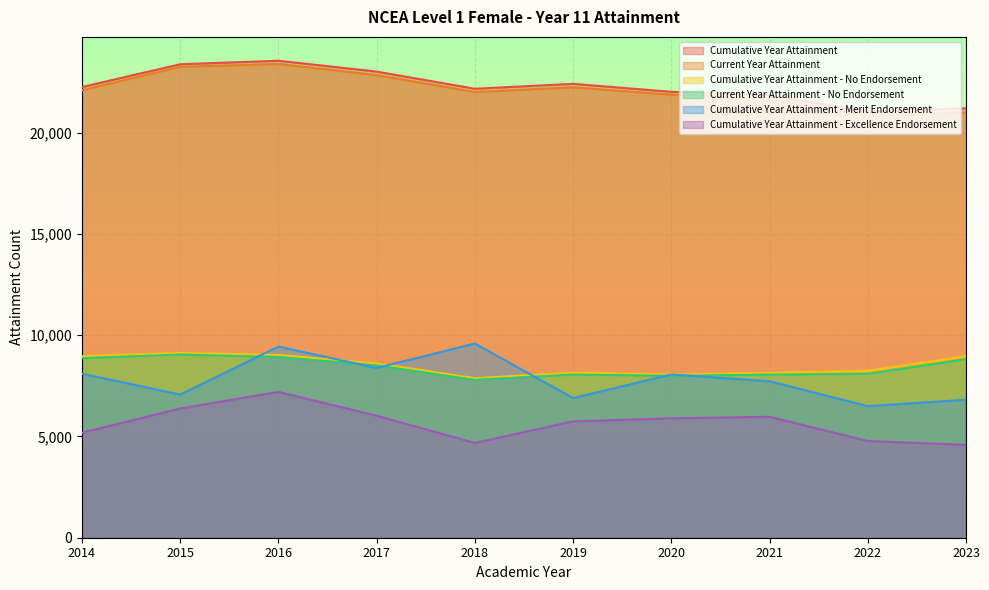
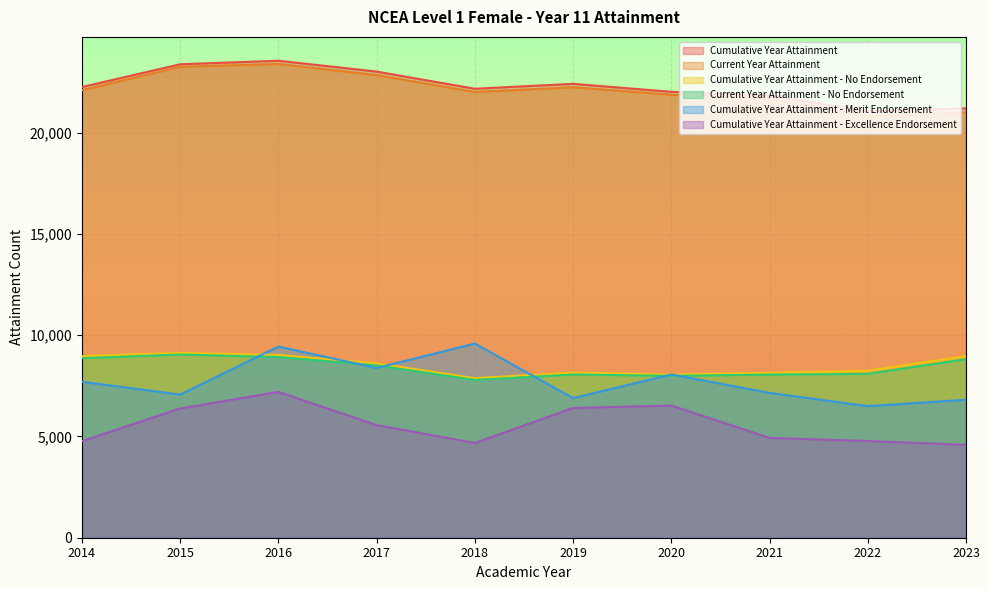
Cumulative Year Attainment - Merit Endorsement, 2014: 8,100 -> 7,700
Cumulative Year Attainment - Excellence Endorsement, 2014: 5,200 -> 4,800
Cumulative Year Attainment - Excellence Endorsement, 2017: 6,000 -> 5,600
Cumulative Year Attainment - Excellence Endorsement, 2019: 5,700 -> 6,400
Cumulative Year Attainment - Excellence Endorsement, 2020: 5,900 -> 6,500
Cumulative Year Attainment - Merit Endorsement, 2021: 7,700 -> 7,200
Cumulative Year Attainment - Excellence Endorsement, 2021: 6,000 -> 4,900
